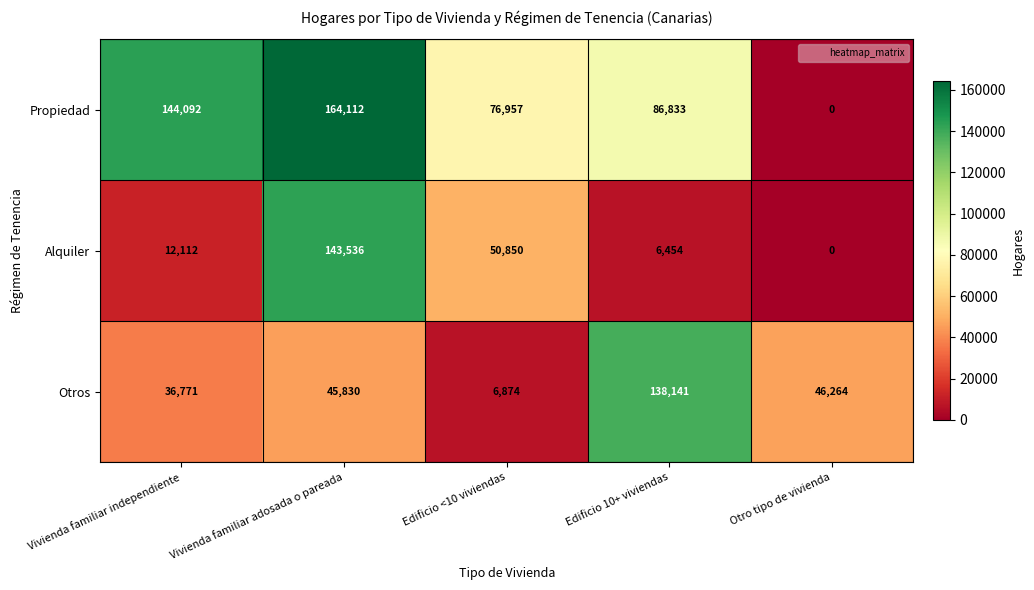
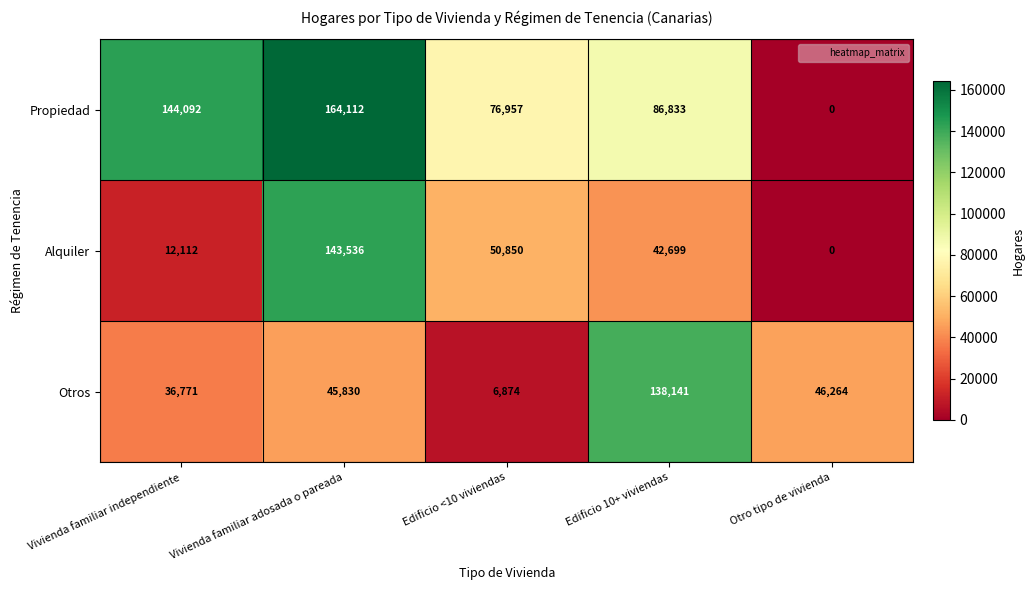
Alquiler, Edificio 10+ viviendas: 6,454 -> 42,699
